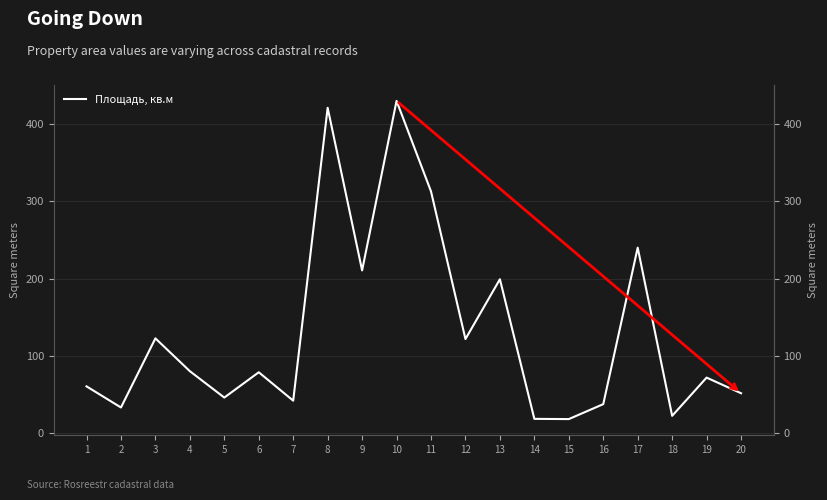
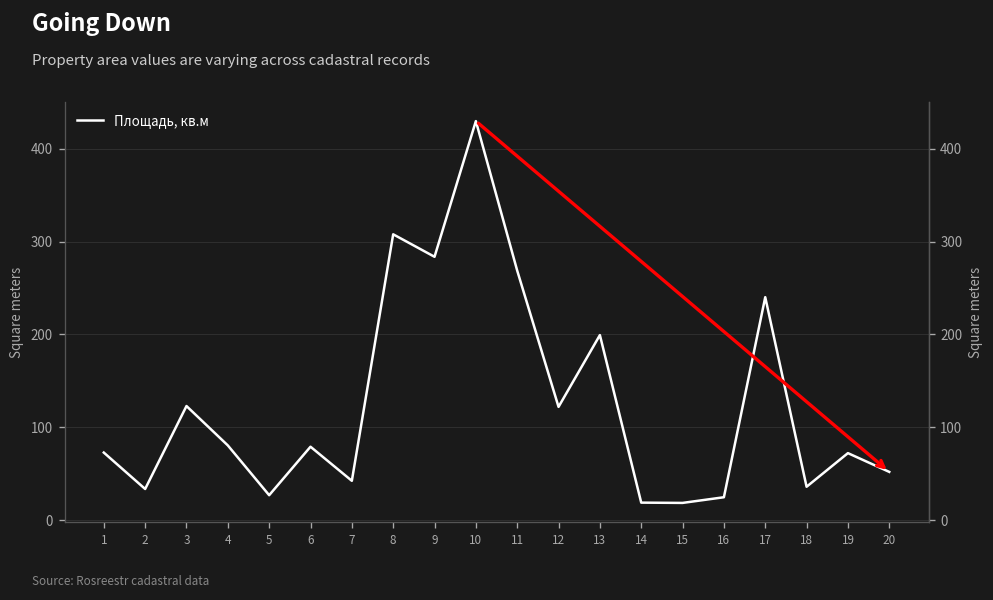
1: 60 -> 70
5: 50 -> 30
8: 420 -> 310
9: 210 -> 280
11: 310 -> 270
16: 40 -> 20
18: 20 -> 40
